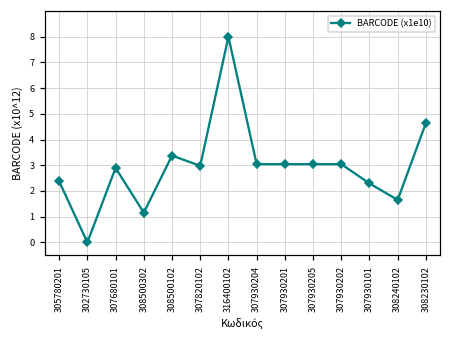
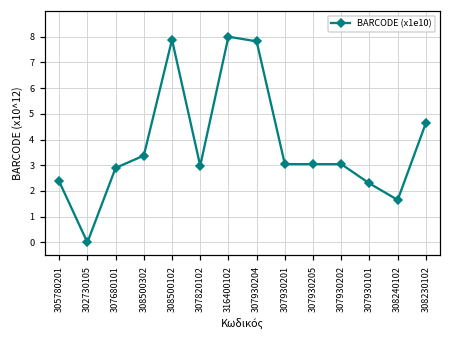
308500302: 1.2 -> 3.4
308500102: 3.4 -> 7.9
307930204: 3.0 -> 7.8
